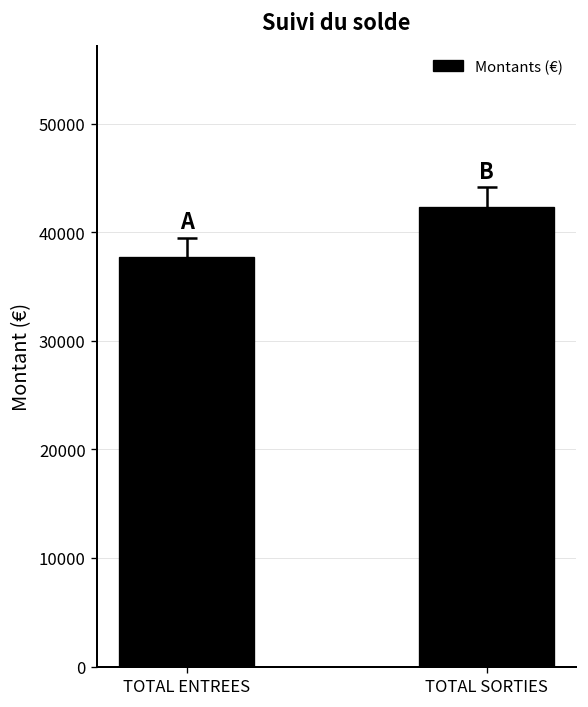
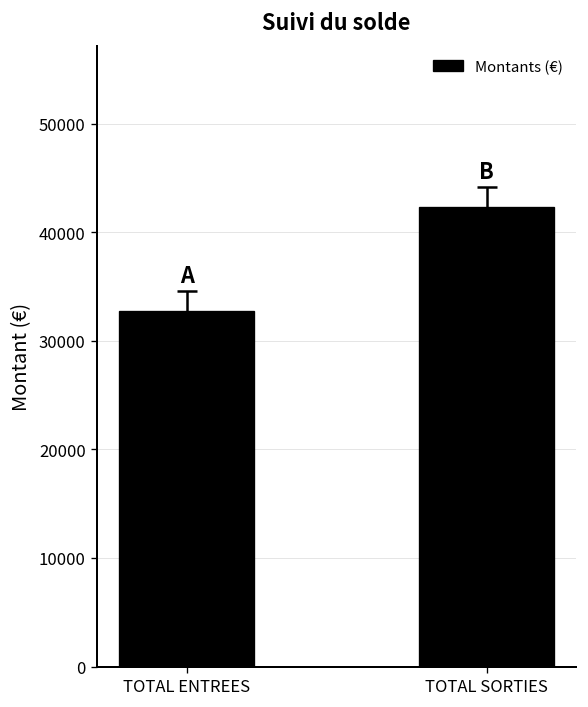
Montants (€), TOTAL ENTREES: 38000 -> 33000
